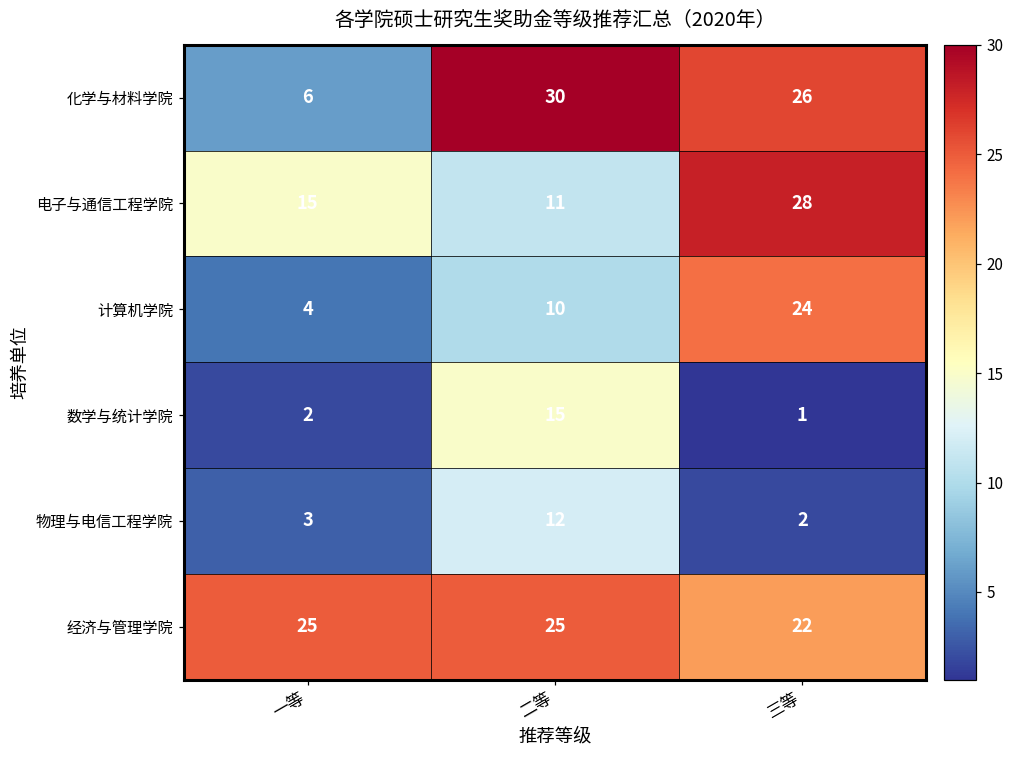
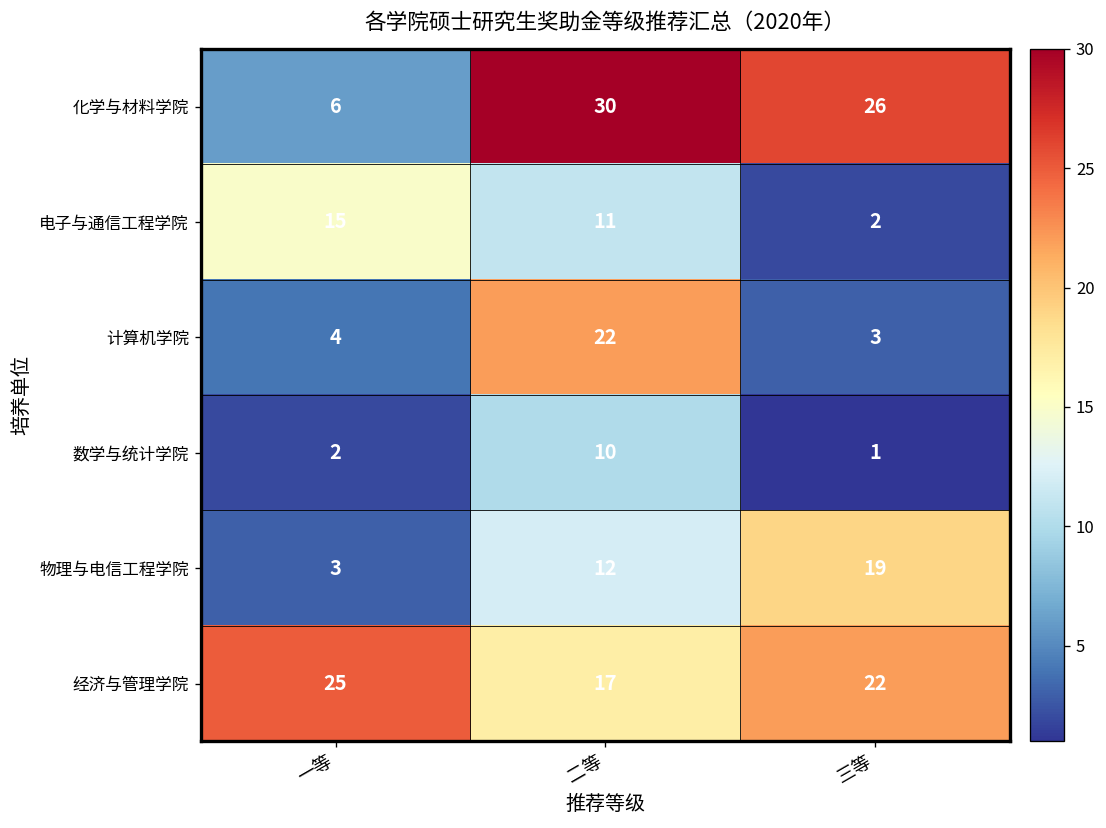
电子与通信工程学院, 三等: 28 -> 2
计算机学院, 二等: 10 -> 22
计算机学院, 三等: 24 -> 3
数学与统计学院, 二等: 15 -> 10
物理与电信工程学院, 三等: 2 -> 19
经济与管理学院, 二等: 25 -> 17
